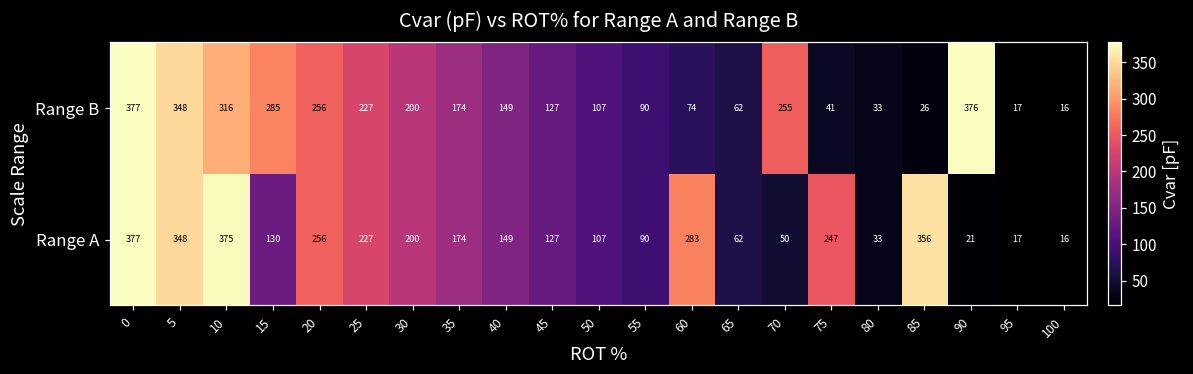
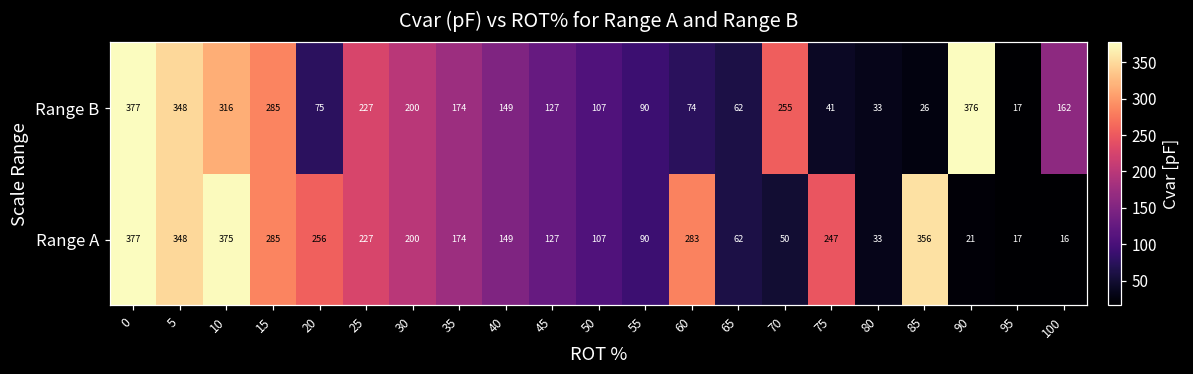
Range B, 20: 256 -> 75
Range B, 100: 16 -> 162
Range A, 15: 130 -> 285
